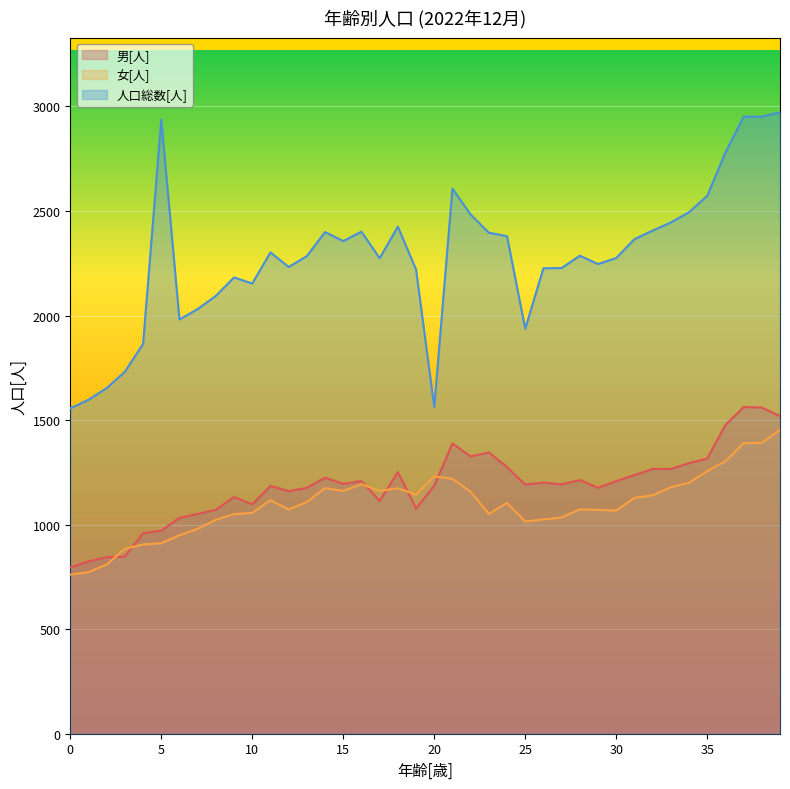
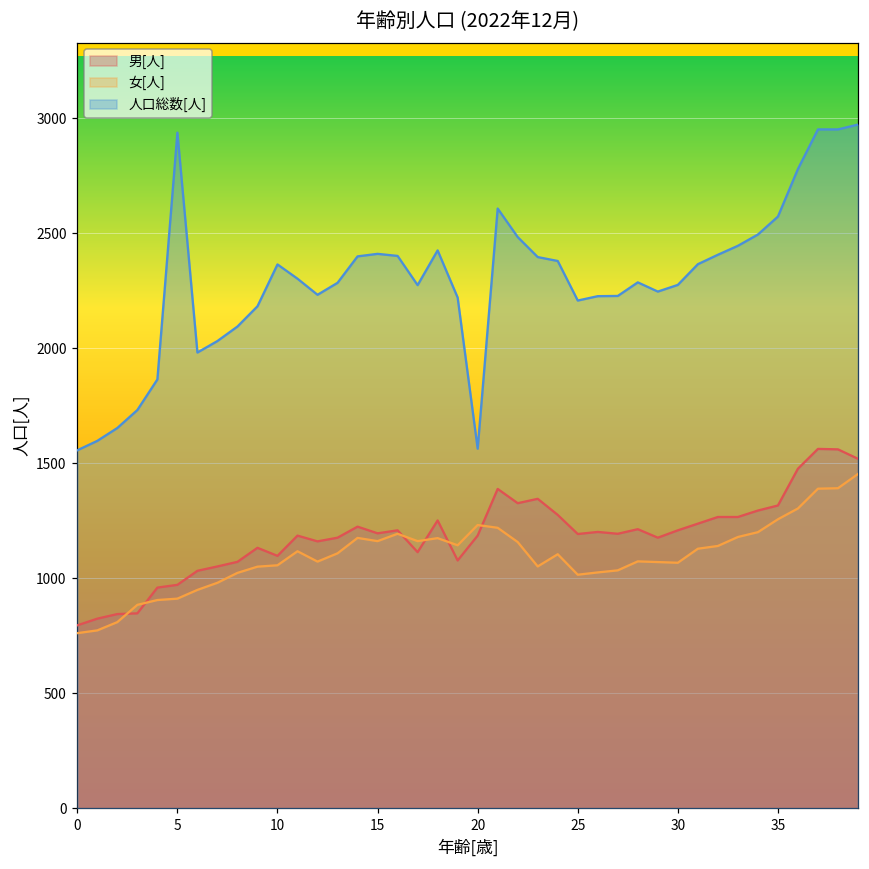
人口総数[人], 10: 2150 -> 2360
人口総数[人], 15: 2360 -> 2410
人口総数[人], 25: 1940 -> 2210
